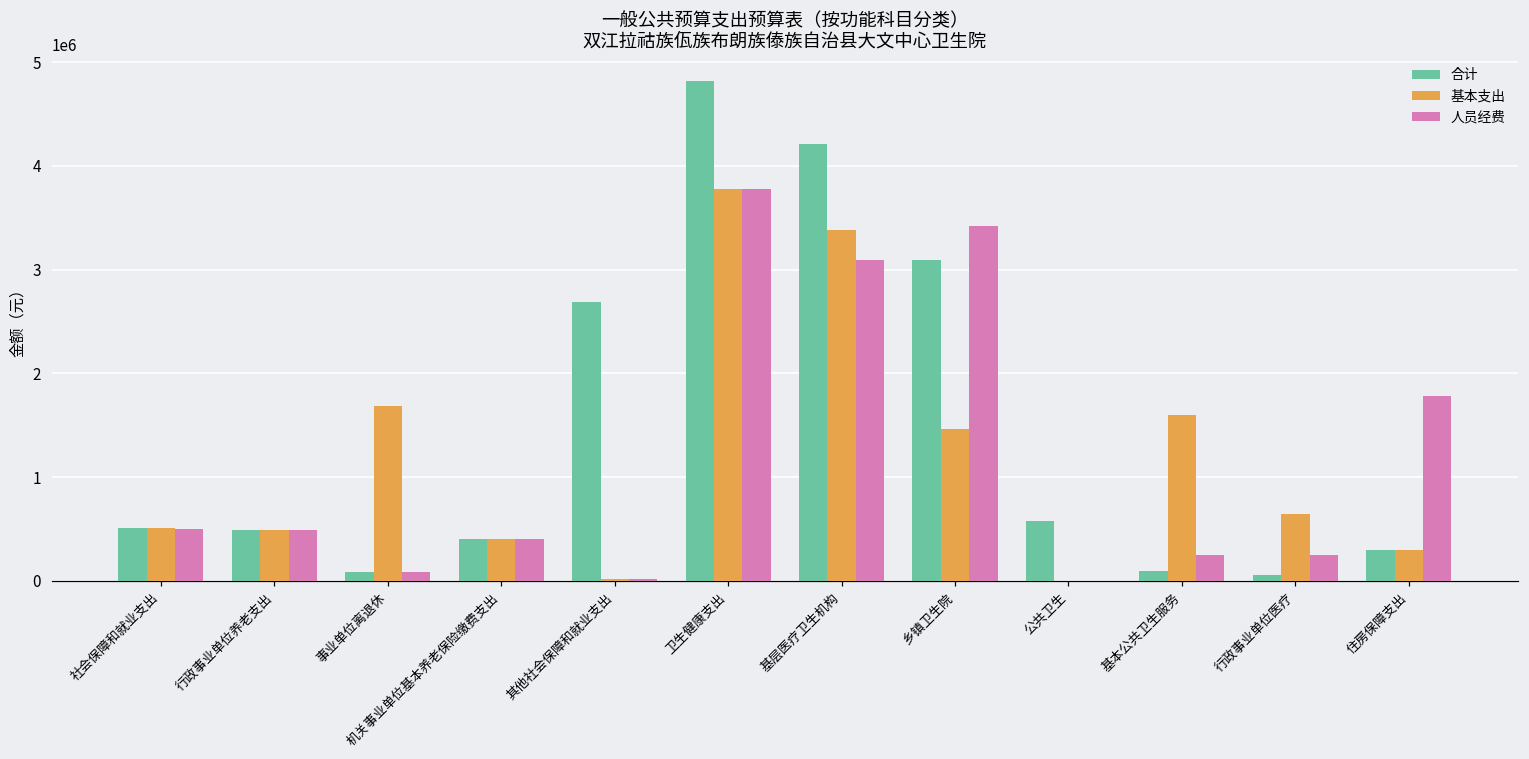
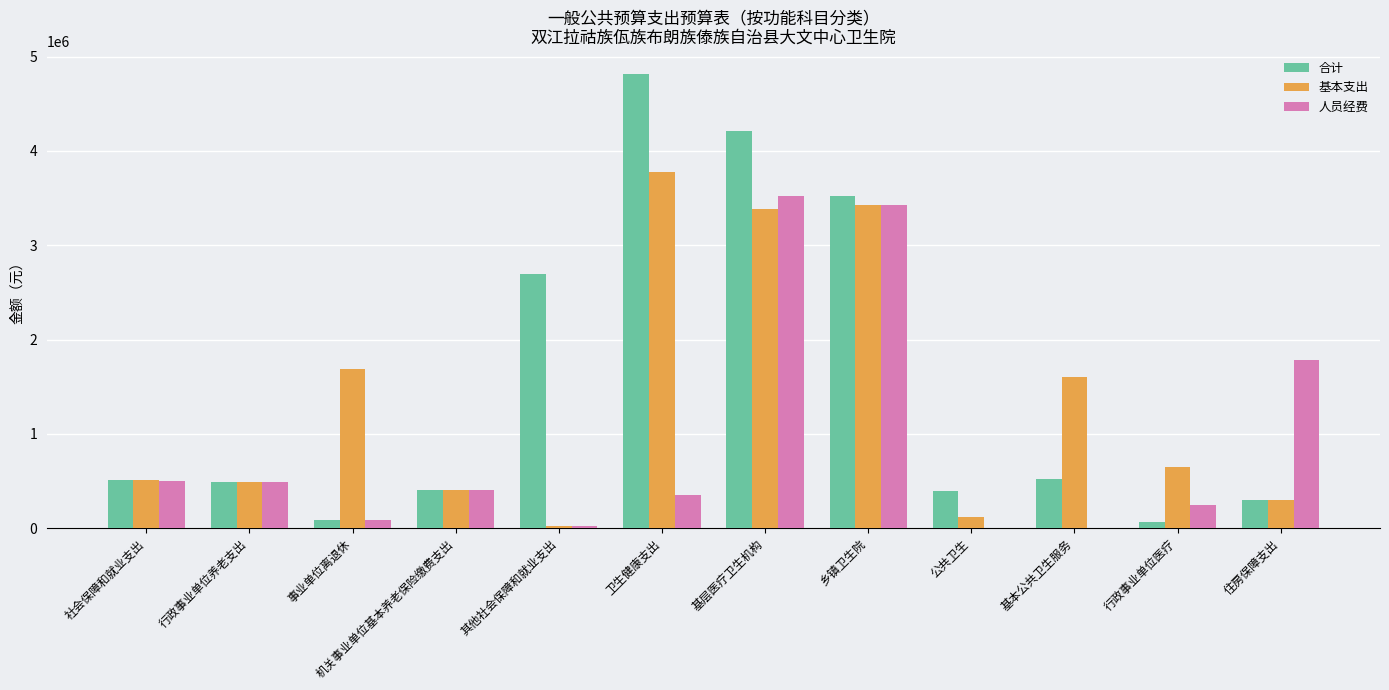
人员经费, 卫生健康支出: 3800000 -> 300000
人员经费, 基层医疗卫生机构: 3100000 -> 3500000
合计, 乡镇卫生院: 3100000 -> 3500000
基本支出, 乡镇卫生院: 1500000 -> 3400000
合计, 公共卫生: 600000 -> 400000
基本支出, 公共卫生: 0 -> 100000
合计, 基本公共卫生服务: 100000 -> 500000
人员经费, 基本公共卫生服务: 300000 -> 0
